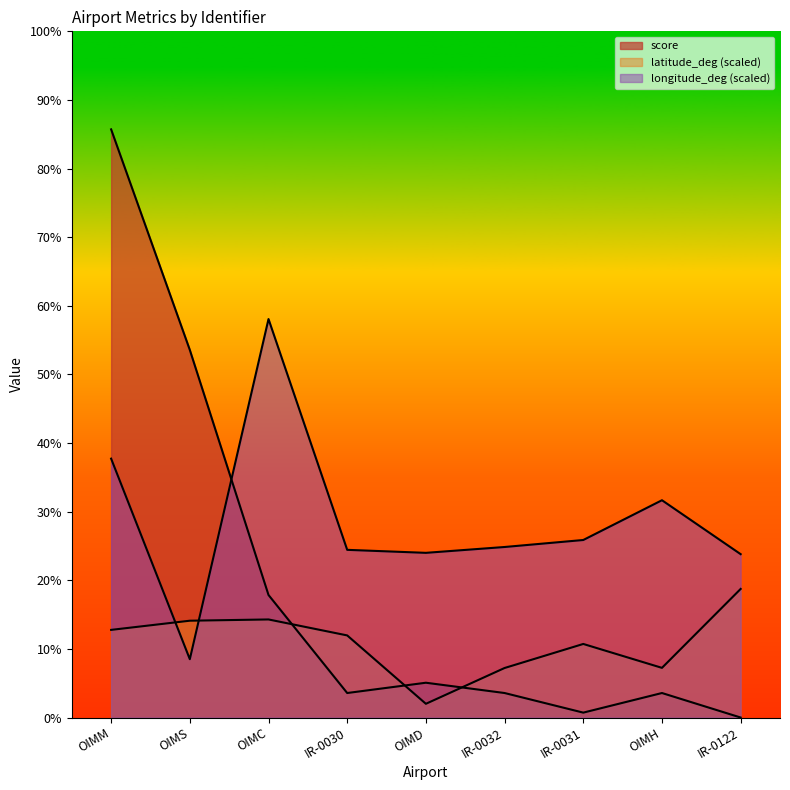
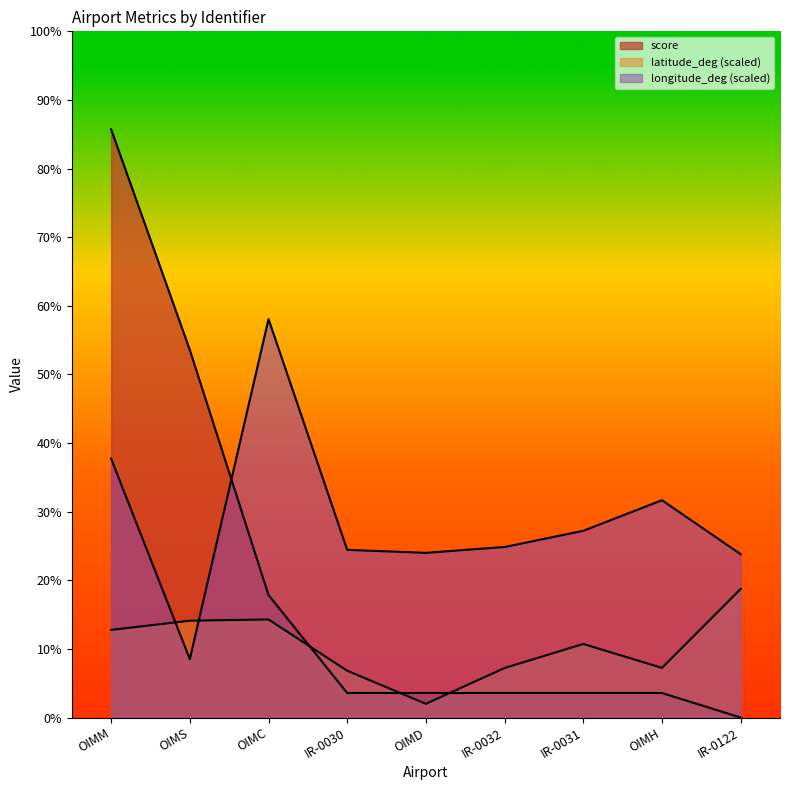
latitude_deg (scaled), IR-0030: 12% -> 7%
score, OIMD: 5% -> 4%
score, IR-0031: 1% -> 4%
longitude_deg (scaled), IR-0031: 26% -> 27%
